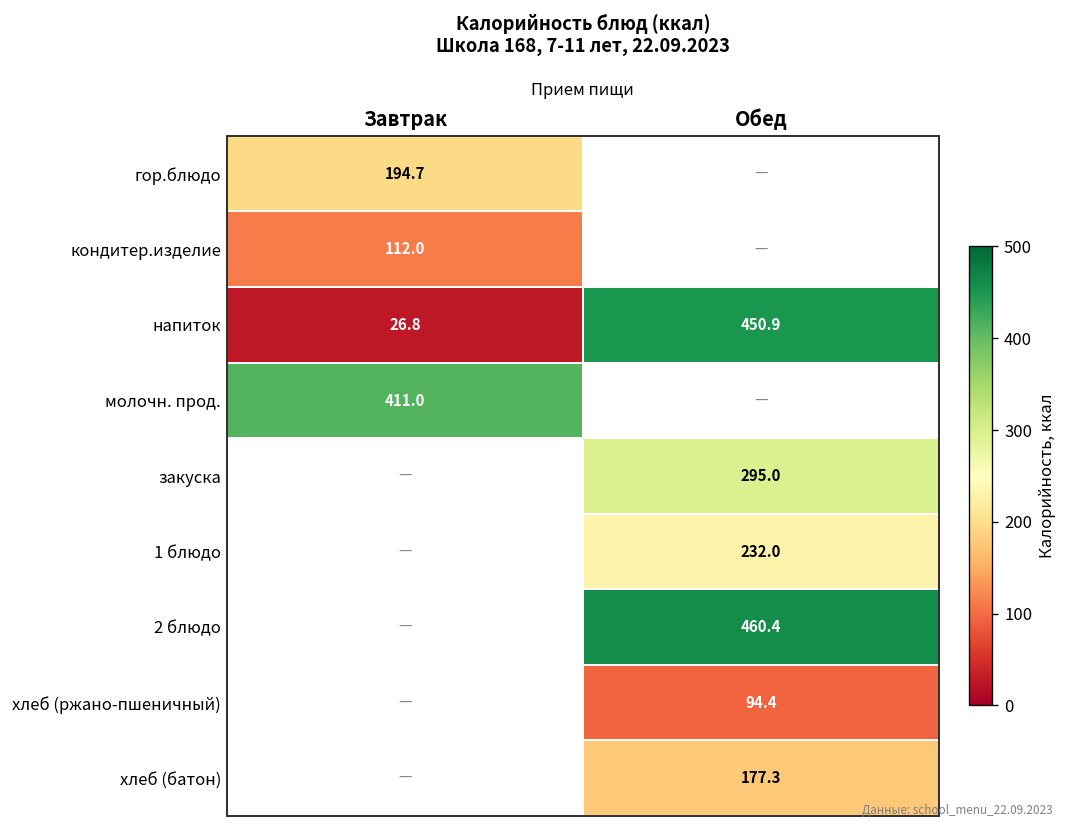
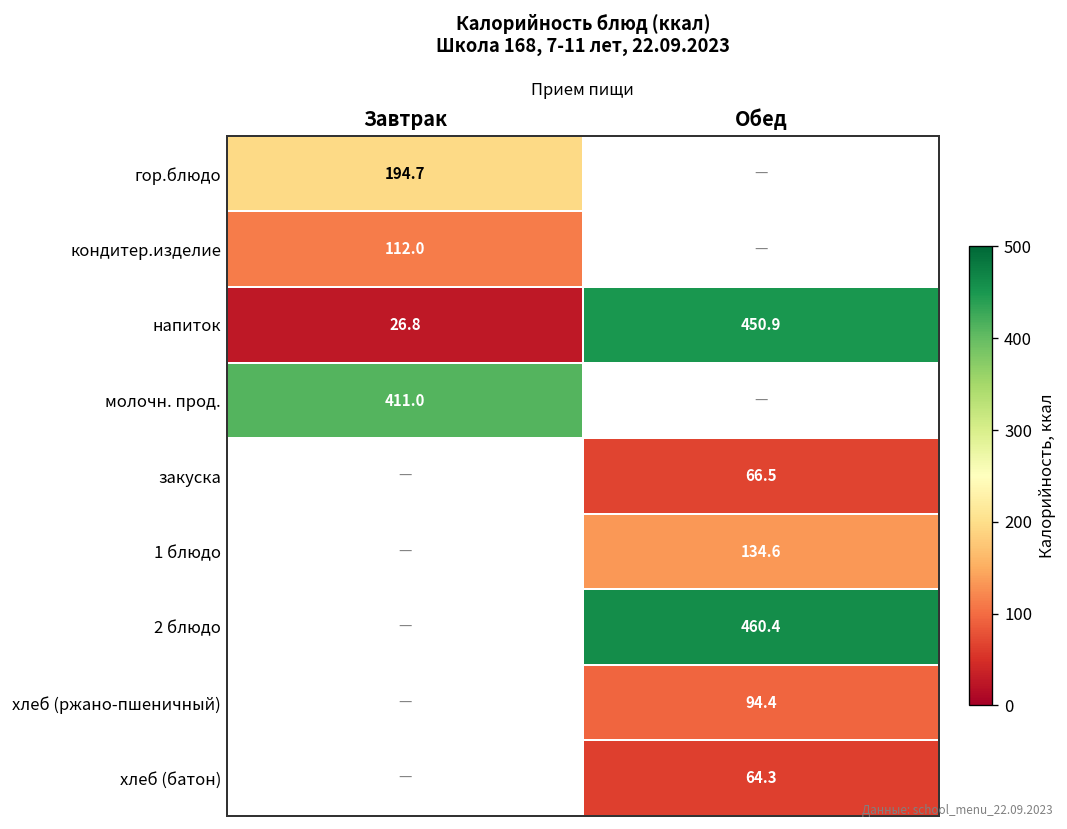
закуска, Обед: 295.0 -> 66.5
1 блюдо, Обед: 232.0 -> 134.6
хлеб (батон), Обед: 177.3 -> 64.3
